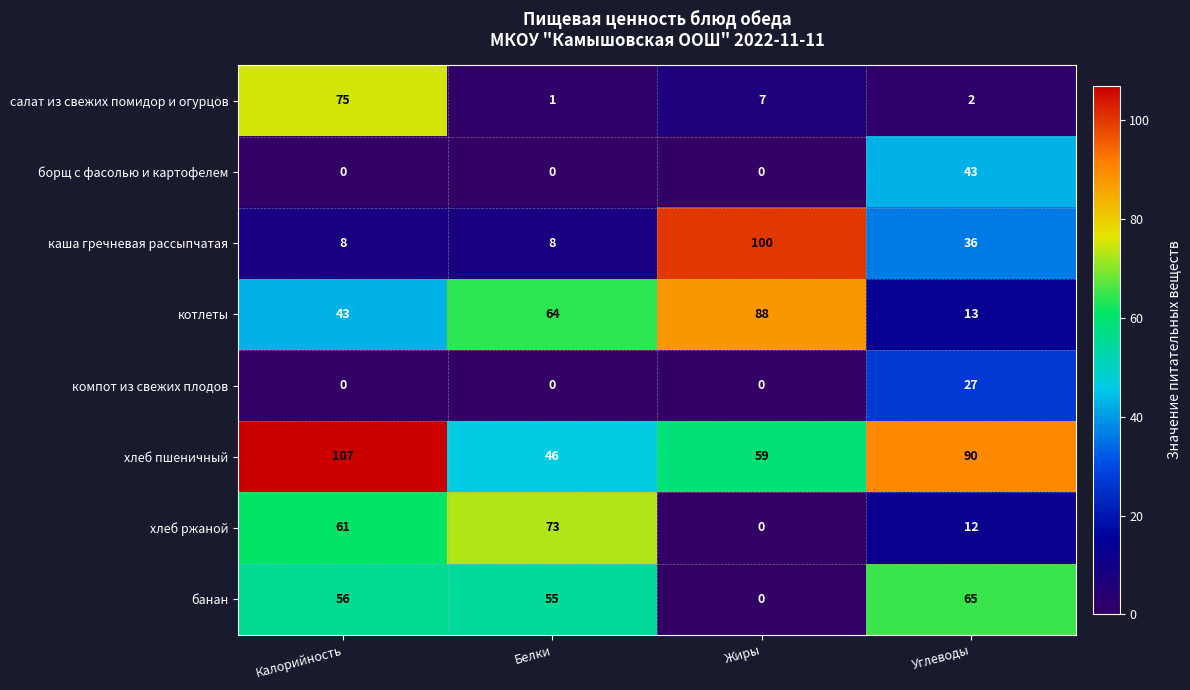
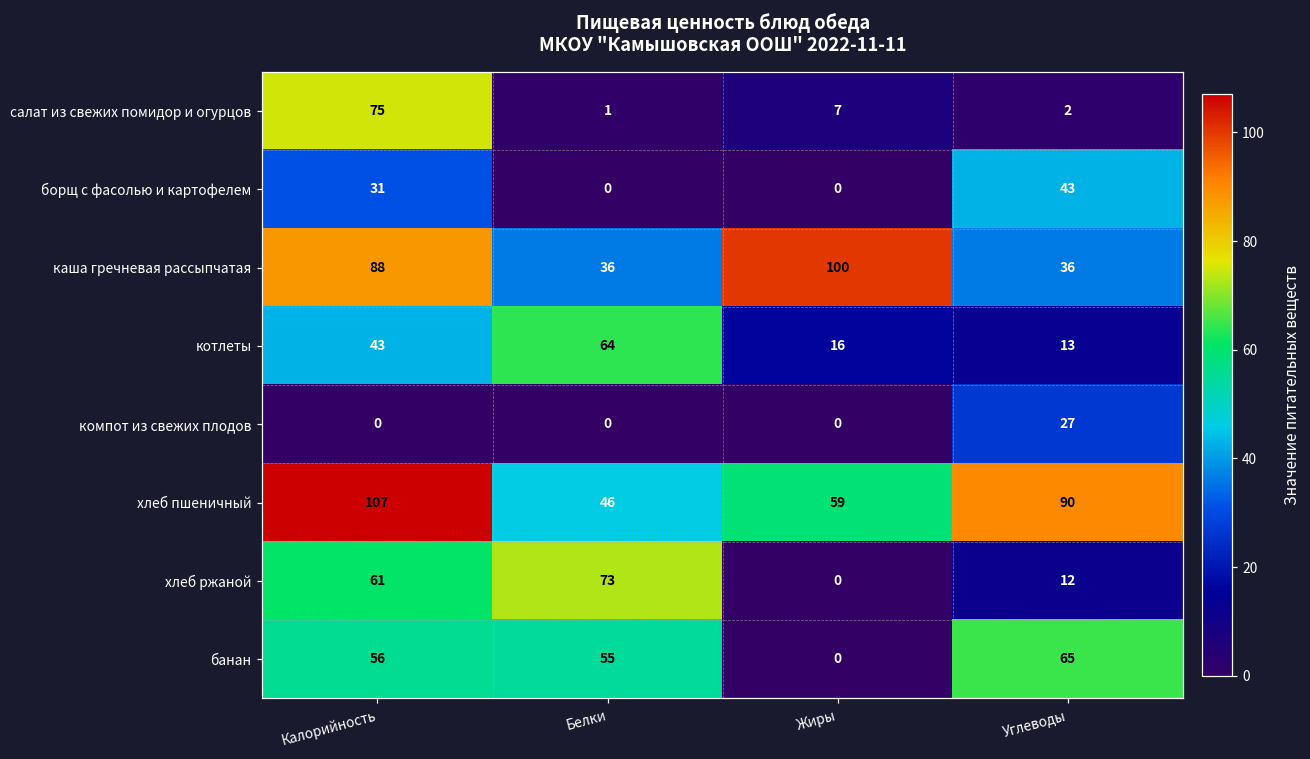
борщ с фасолью и картофелем, Калорийность: 0 -> 31
каша гречневая рассыпчатая, Калорийность: 8 -> 88
каша гречневая рассыпчатая, Белки: 8 -> 36
котлеты, Жиры: 88 -> 16
